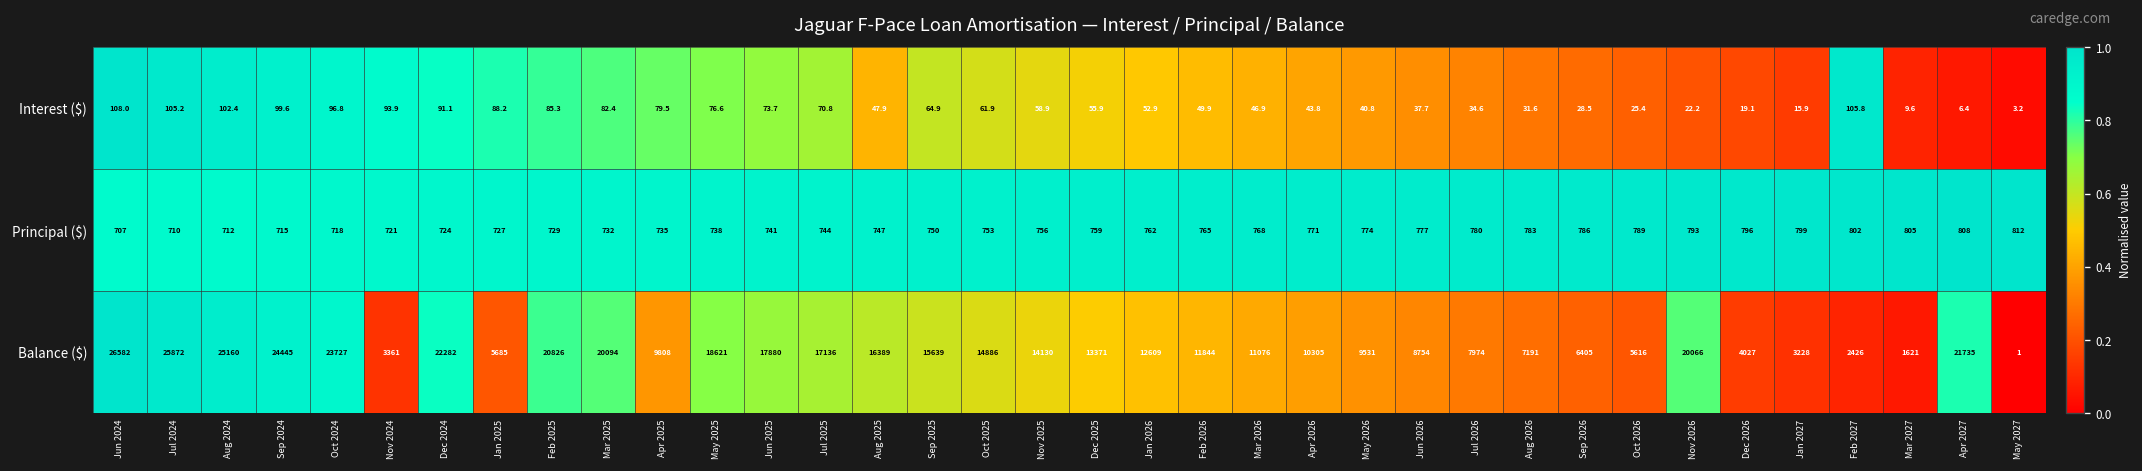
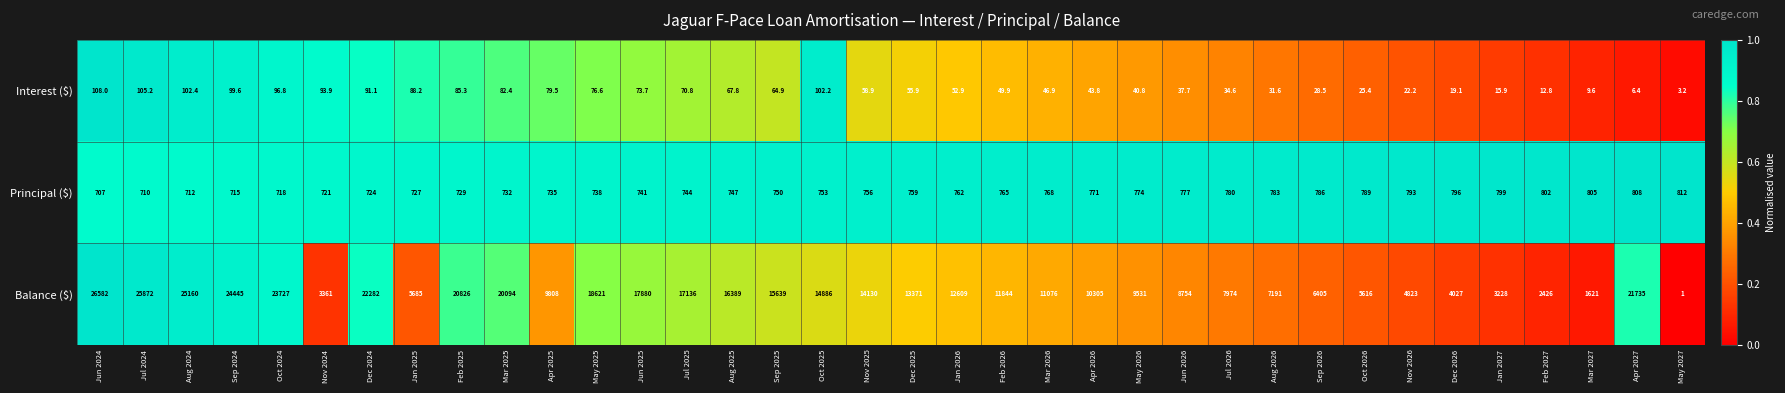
Interest ($), Aug 2025: 47.9 -> 67.8
Interest ($), Oct 2025: 61.9 -> 102.2
Interest ($), Feb 2027: 105.8 -> 12.8
Balance ($), Nov 2026: 20066 -> 4823
